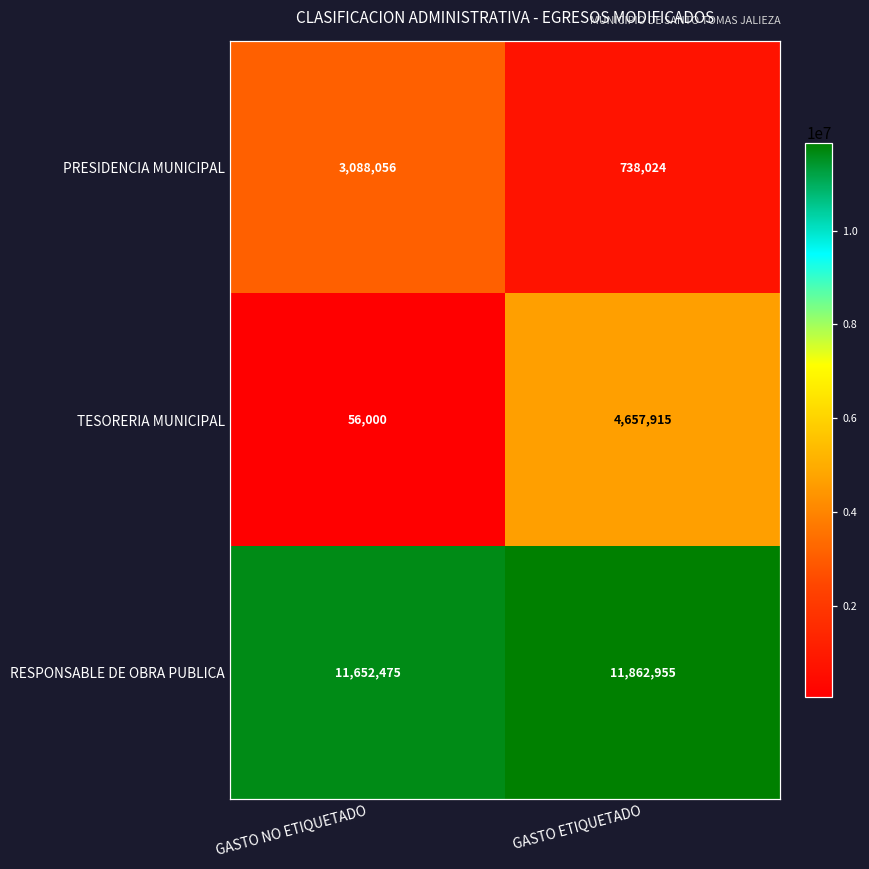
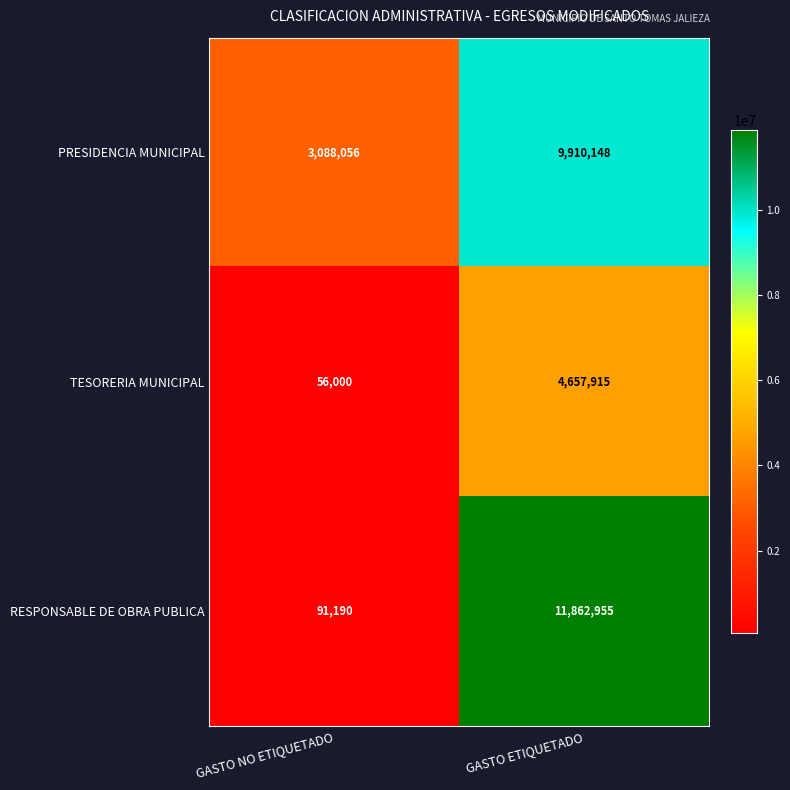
PRESIDENCIA MUNICIPAL, GASTO ETIQUETADO: 738,024 -> 9,910,148
RESPONSABLE DE OBRA PUBLICA, GASTO NO ETIQUETADO: 11,652,475 -> 91,190
